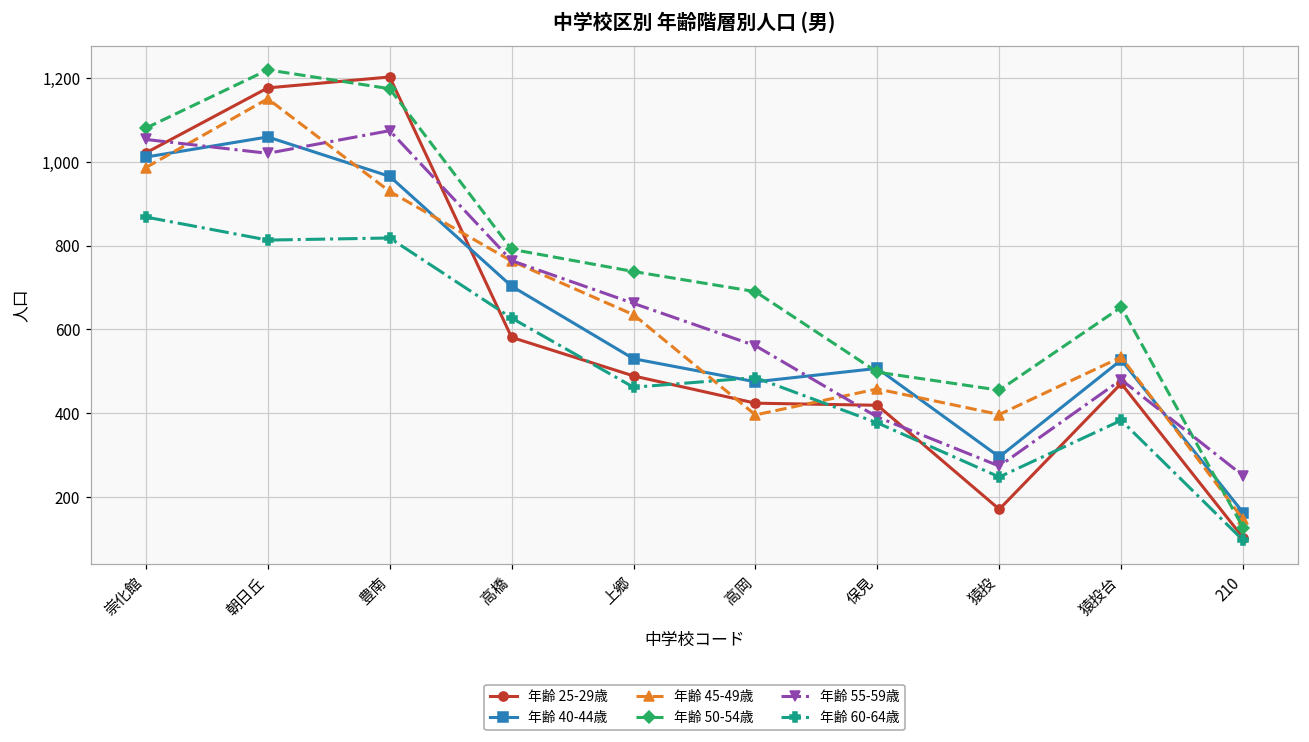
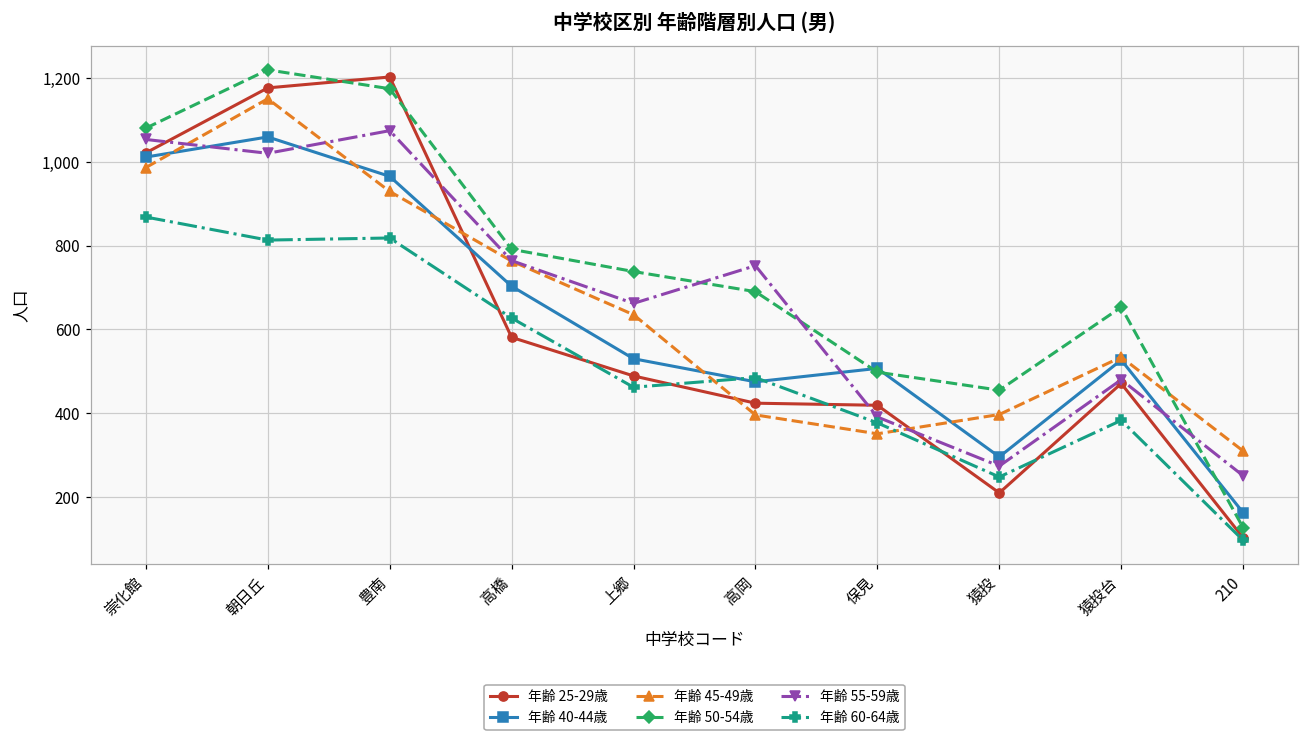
年齢 55-59歳, 高岡: 560 -> 750
年齢 45-49歳, 保見: 460 -> 350
年齢 25-29歳, 猿投: 170 -> 210
年齢 45-49歳, 210: 150 -> 310
